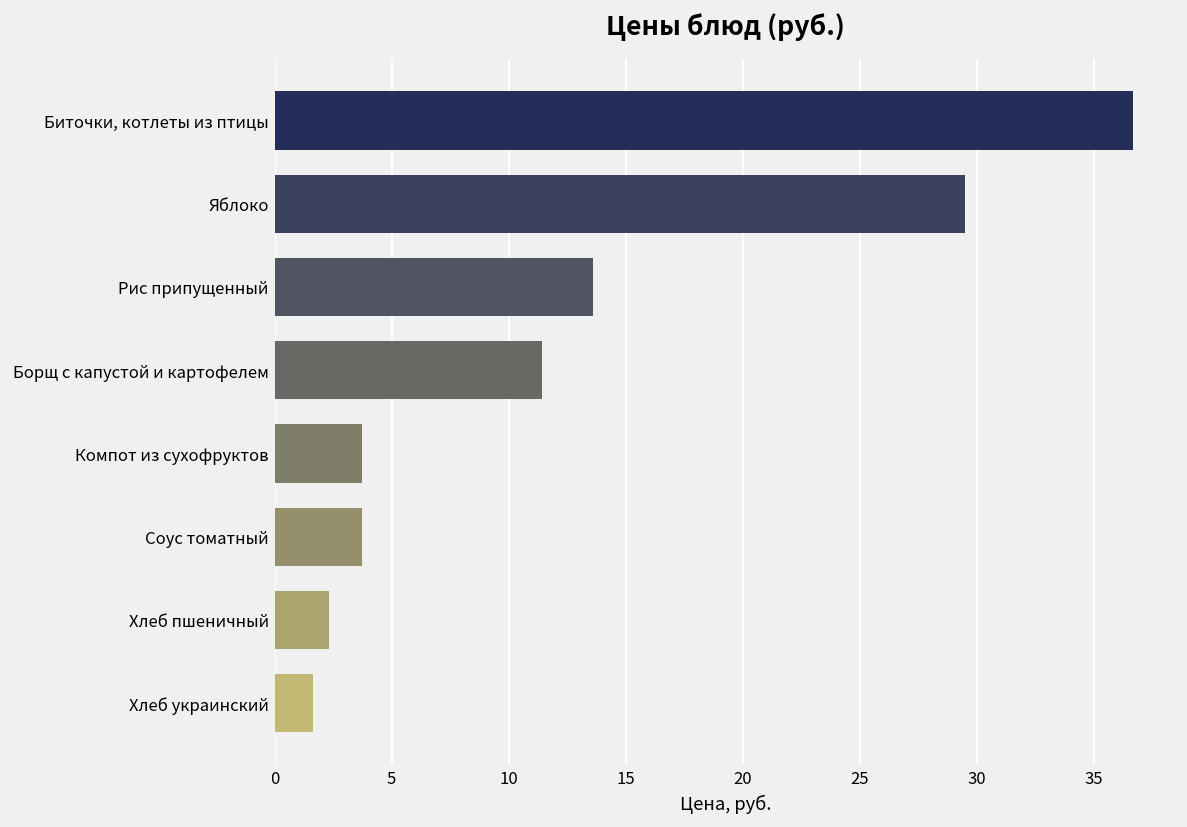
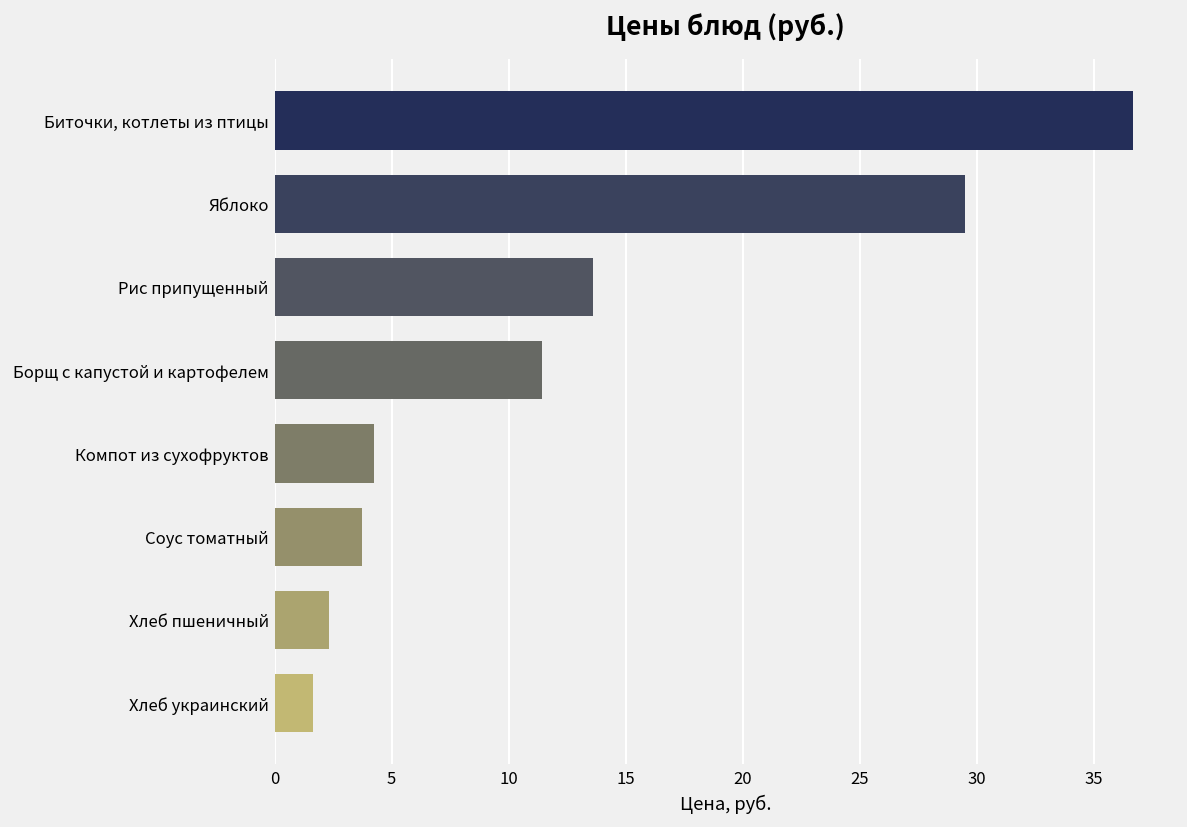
Компот из сухофруктов: 3.8 -> 4.3
